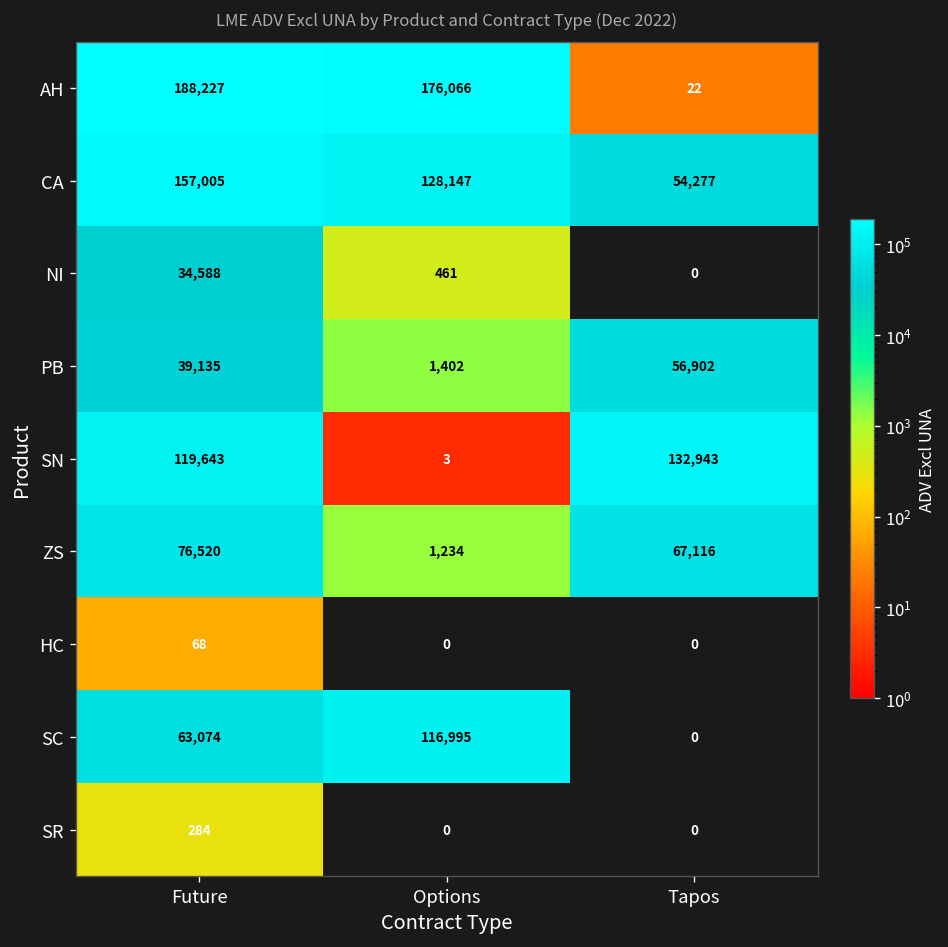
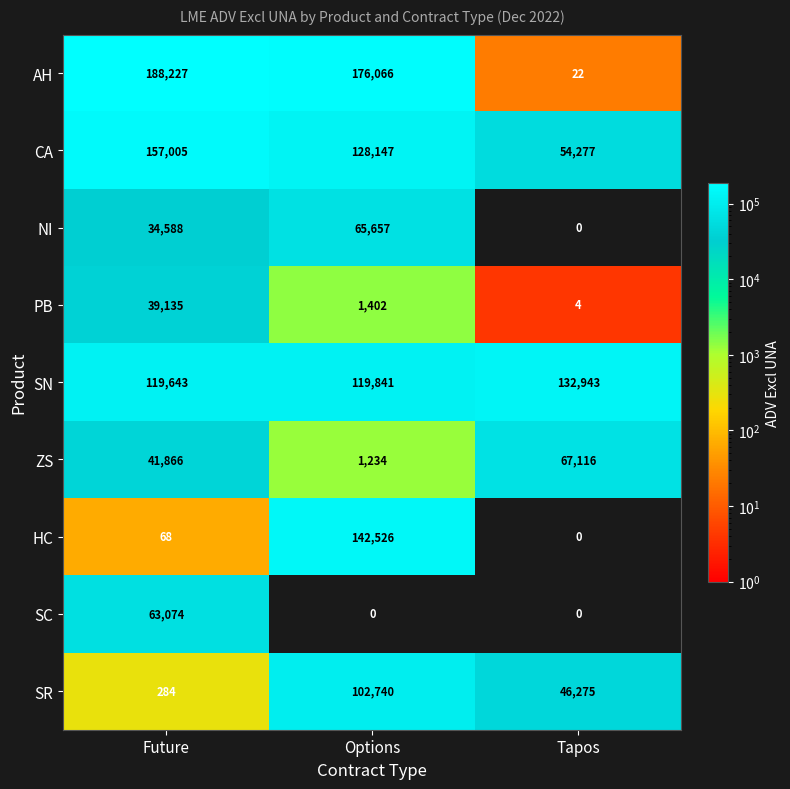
NI, Options: 461 -> 65,657
PB, Tapos: 56,902 -> 4
SN, Options: 3 -> 119,841
ZS, Future: 76,520 -> 41,866
HC, Options: 0 -> 142,526
SC, Options: 116,995 -> 0
SR, Options: 0 -> 102,740
SR, Tapos: 0 -> 46,275
